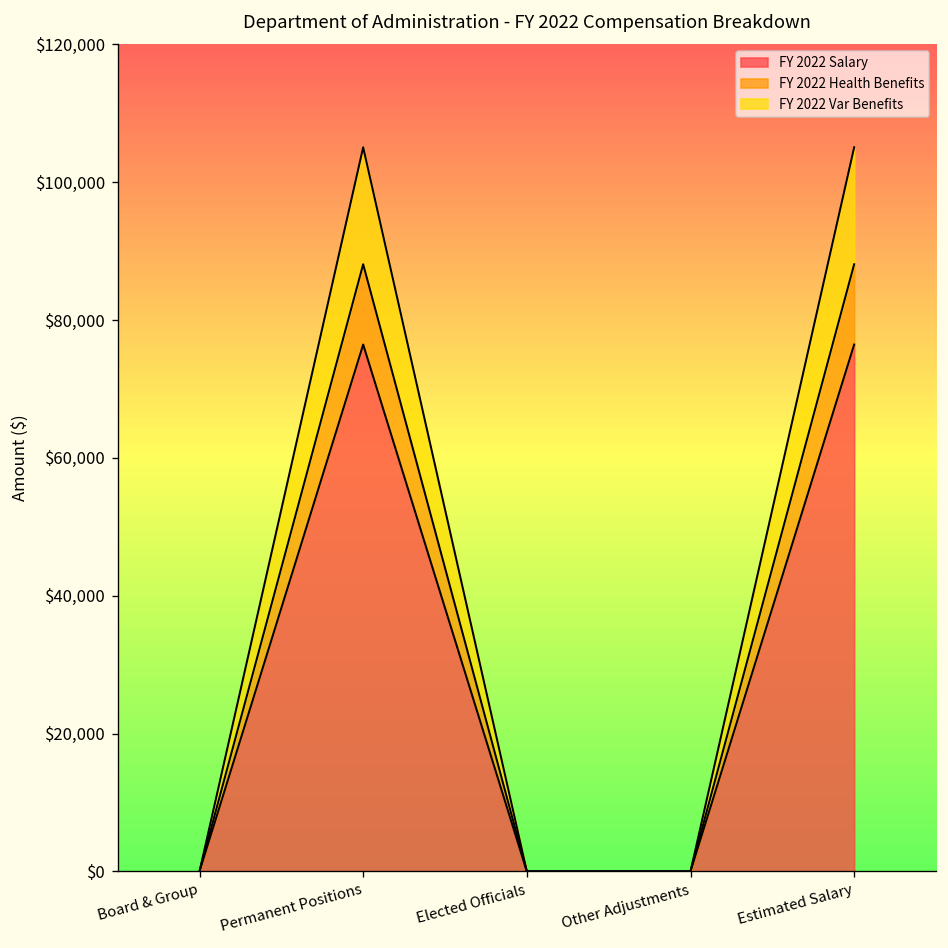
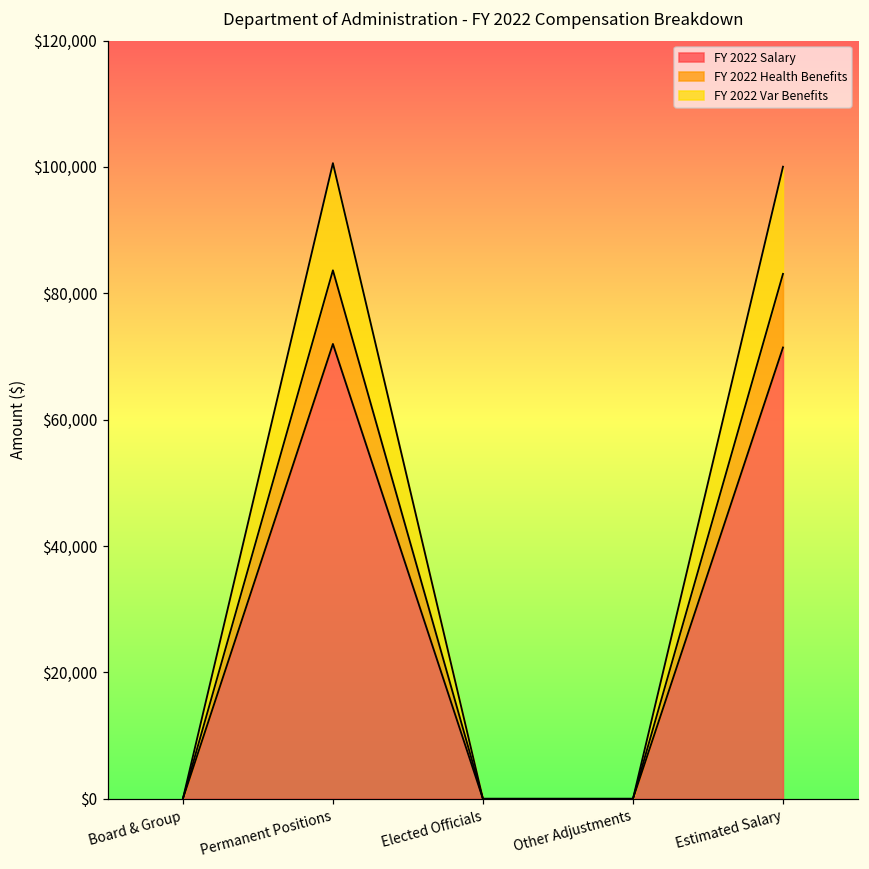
FY 2022 Salary, Permanent Positions: $76,000 -> $72,000
FY 2022 Salary, Estimated Salary: $76,000 -> $71,000
